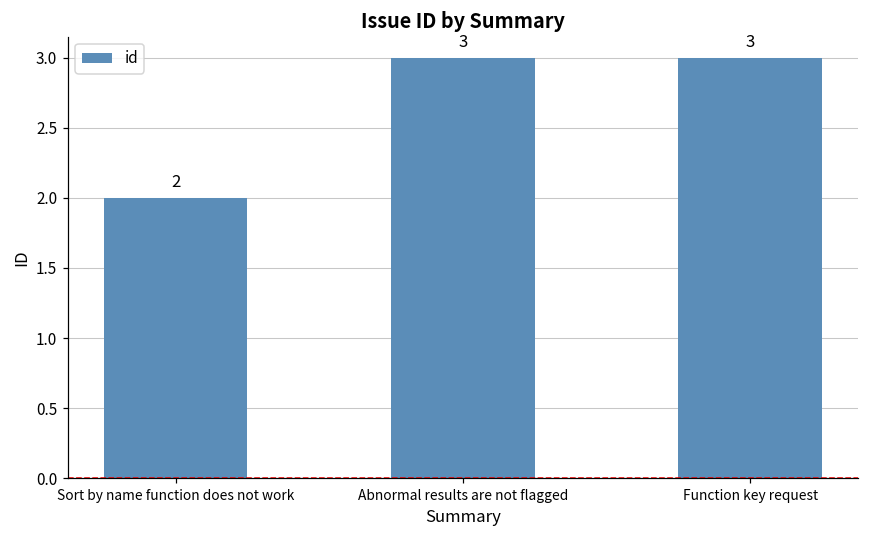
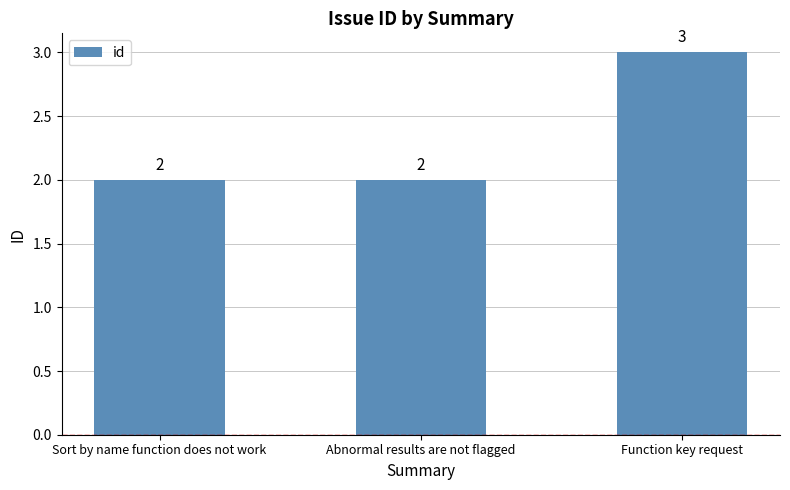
Abnormal results are not flagged: 3 -> 2
